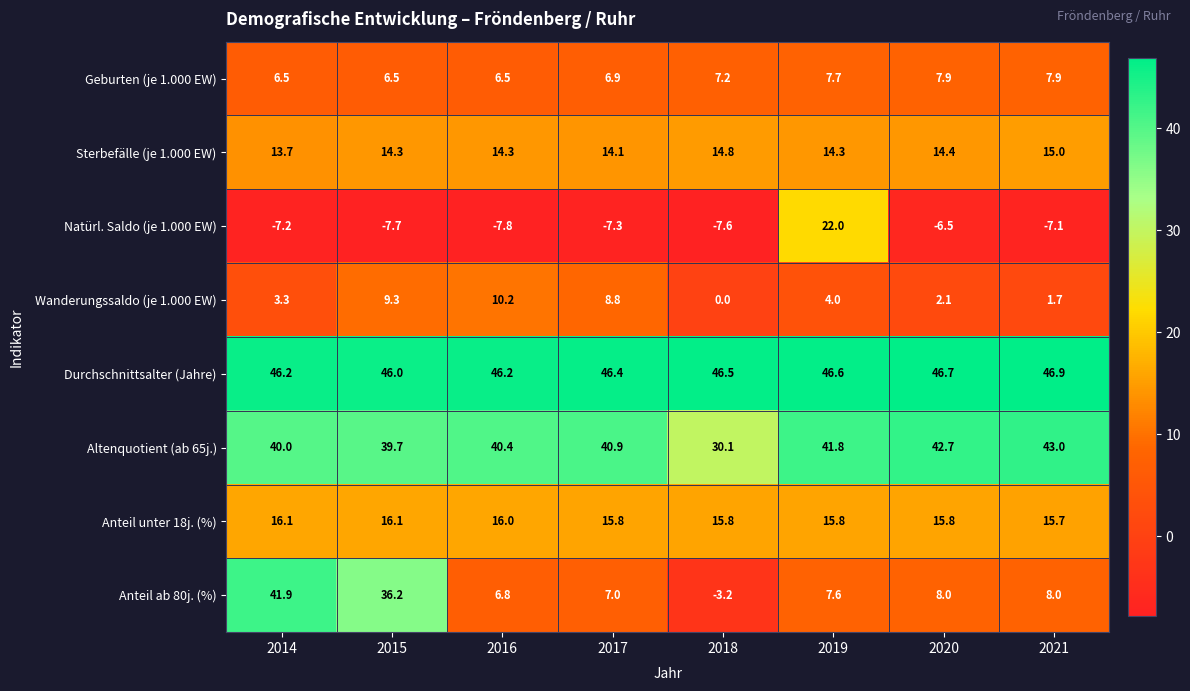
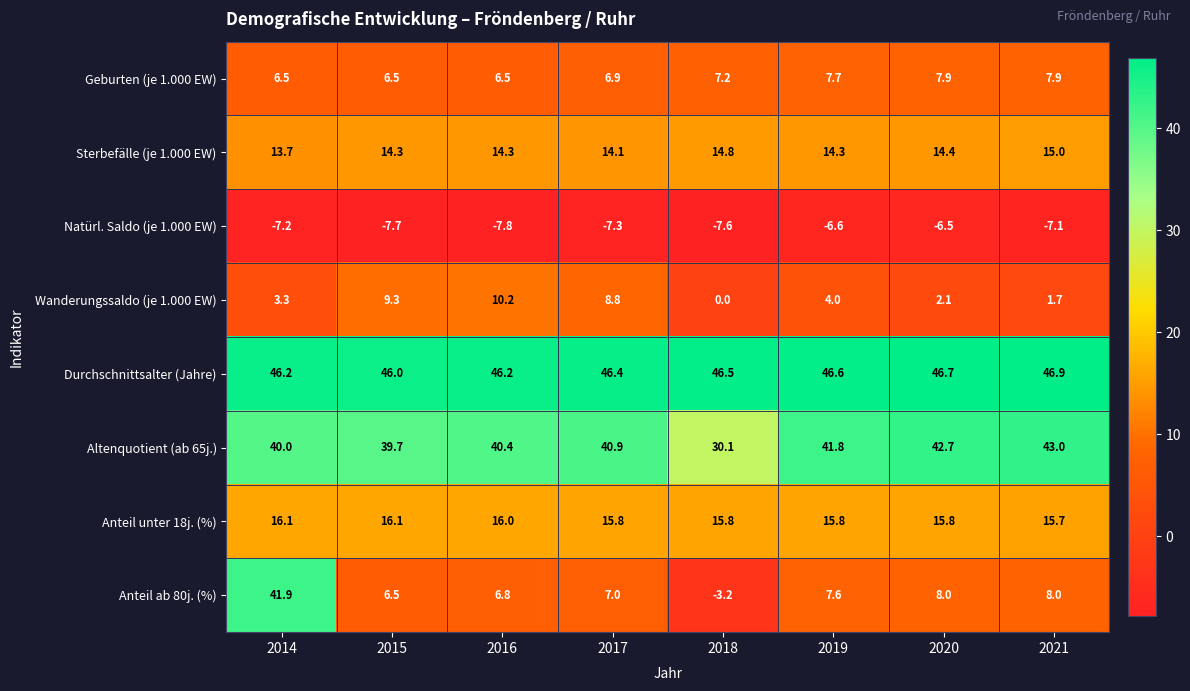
Natürl. Saldo (je 1.000 EW), 2019: 22.0 -> -6.6
Anteil ab 80j. (%), 2015: 36.2 -> 6.5
